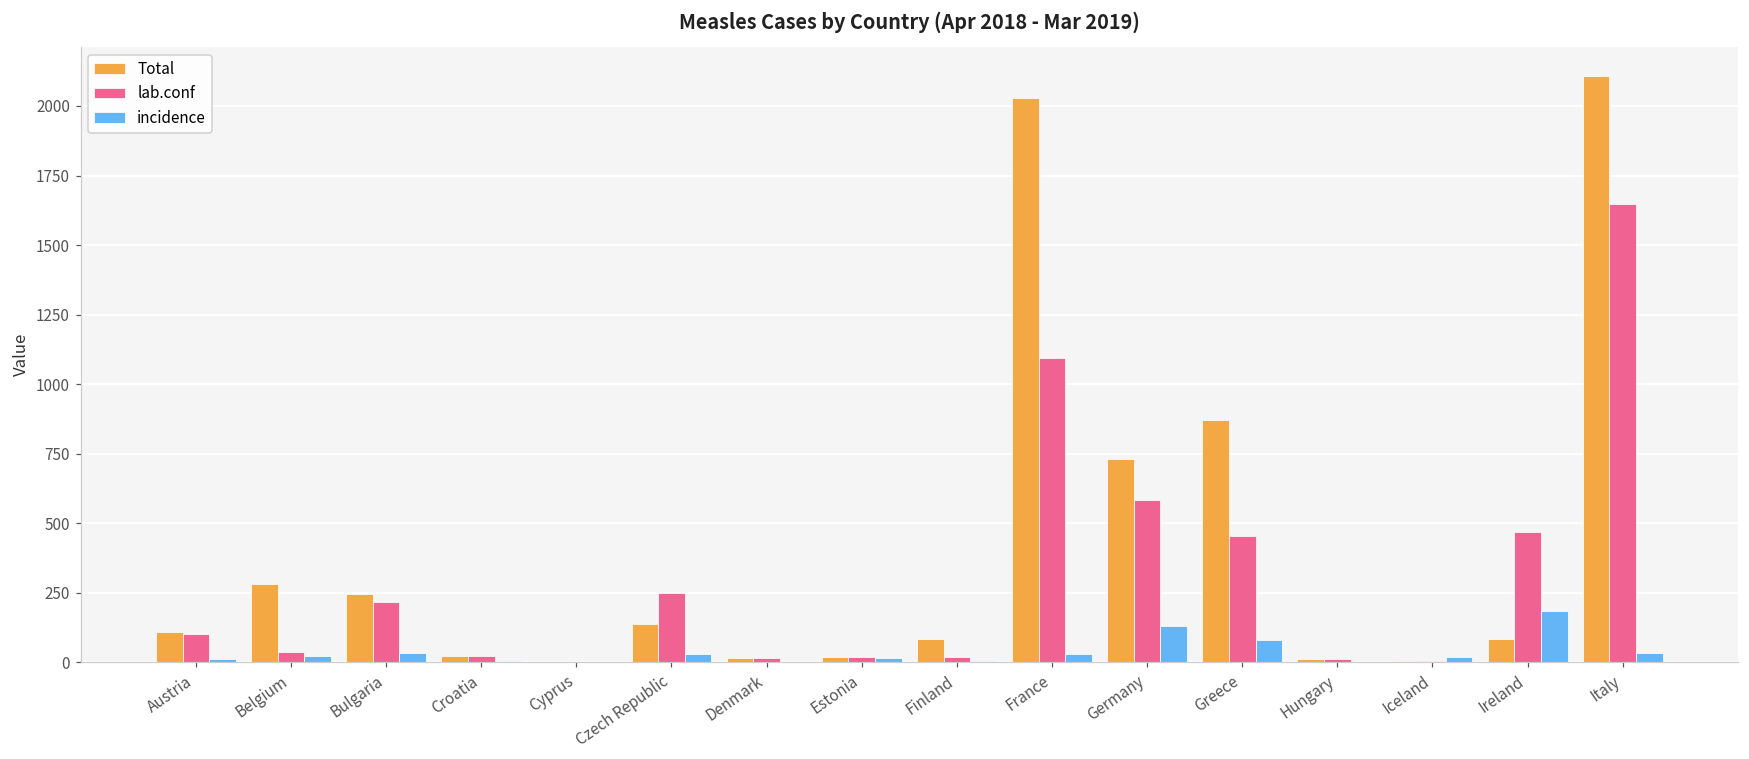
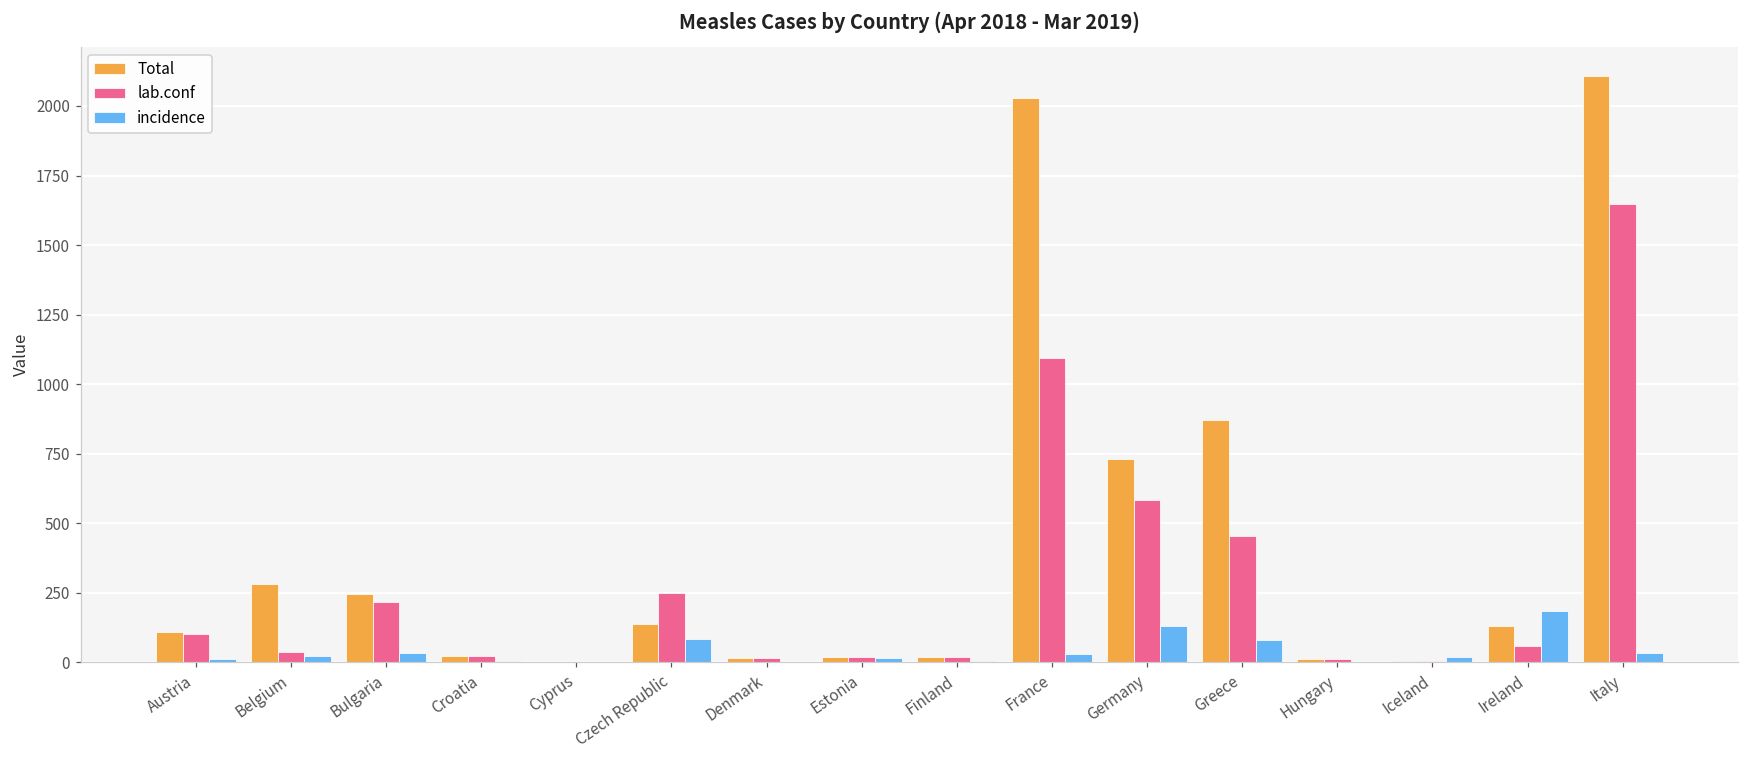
incidence, Czech Republic: 30 -> 90
Total, Finland: 80 -> 20
Total, Ireland: 80 -> 130
lab.conf, Ireland: 470 -> 60
